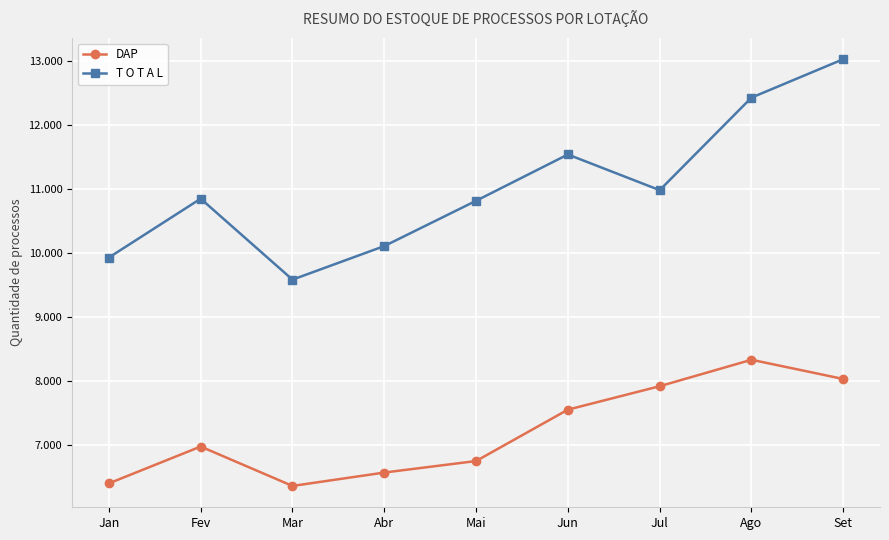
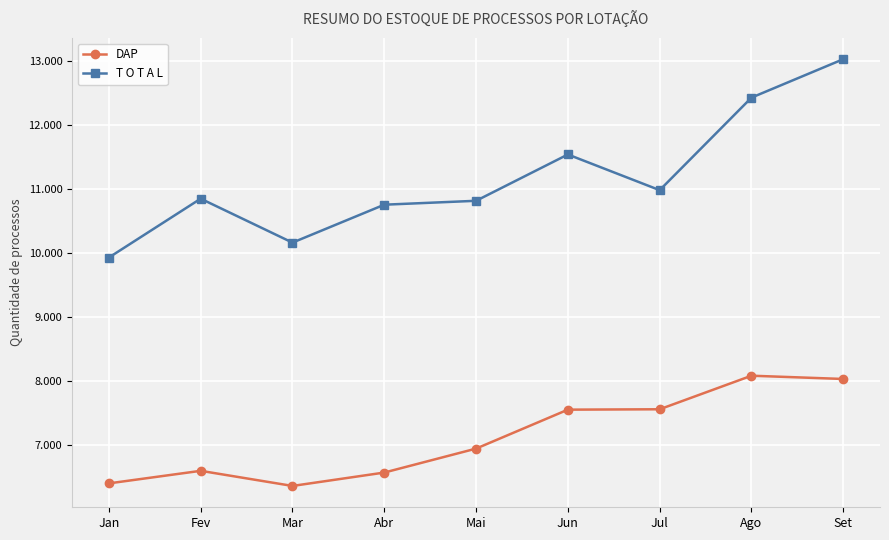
DAP, Fev: 7.0 -> 6.6
T O T A L, Mar: 9.6 -> 10.2
T O T A L, Abr: 10.1 -> 10.8
DAP, Mai: 6.8 -> 7.0
DAP, Jul: 7.9 -> 7.6
DAP, Ago: 8.3 -> 8.1
